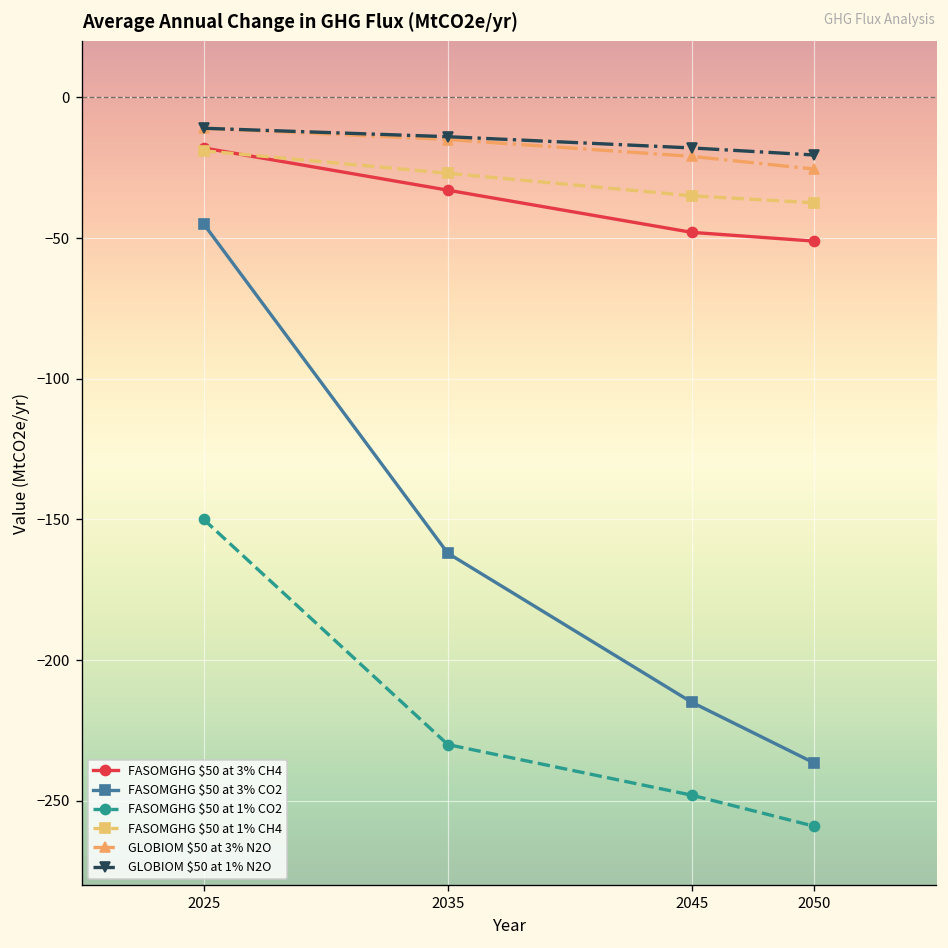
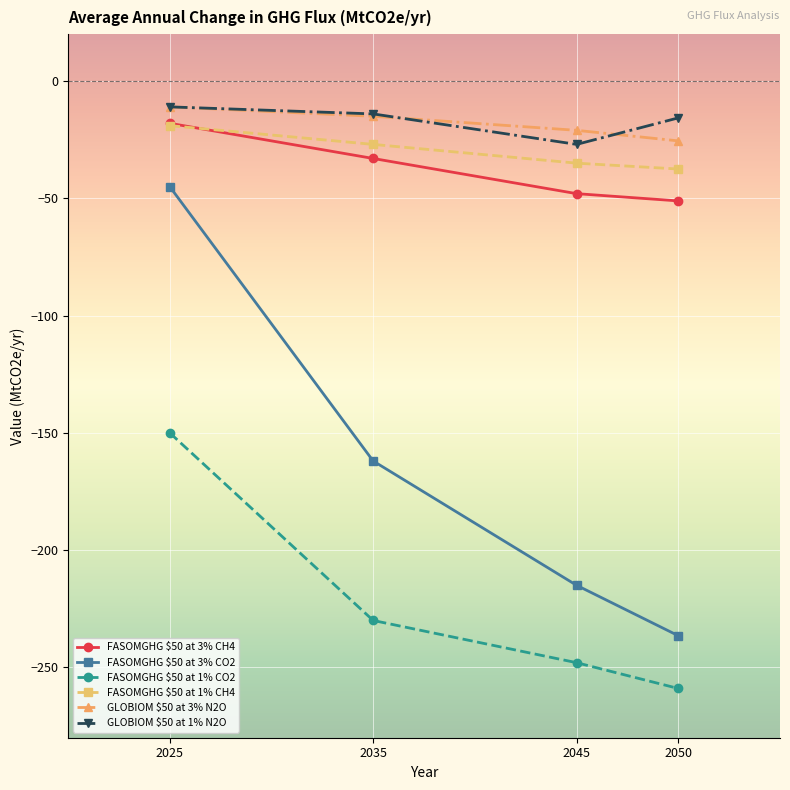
GLOBIOM $50 at 1% N2O, 2045: -18 -> -27
GLOBIOM $50 at 1% N2O, 2050: -21 -> -16
